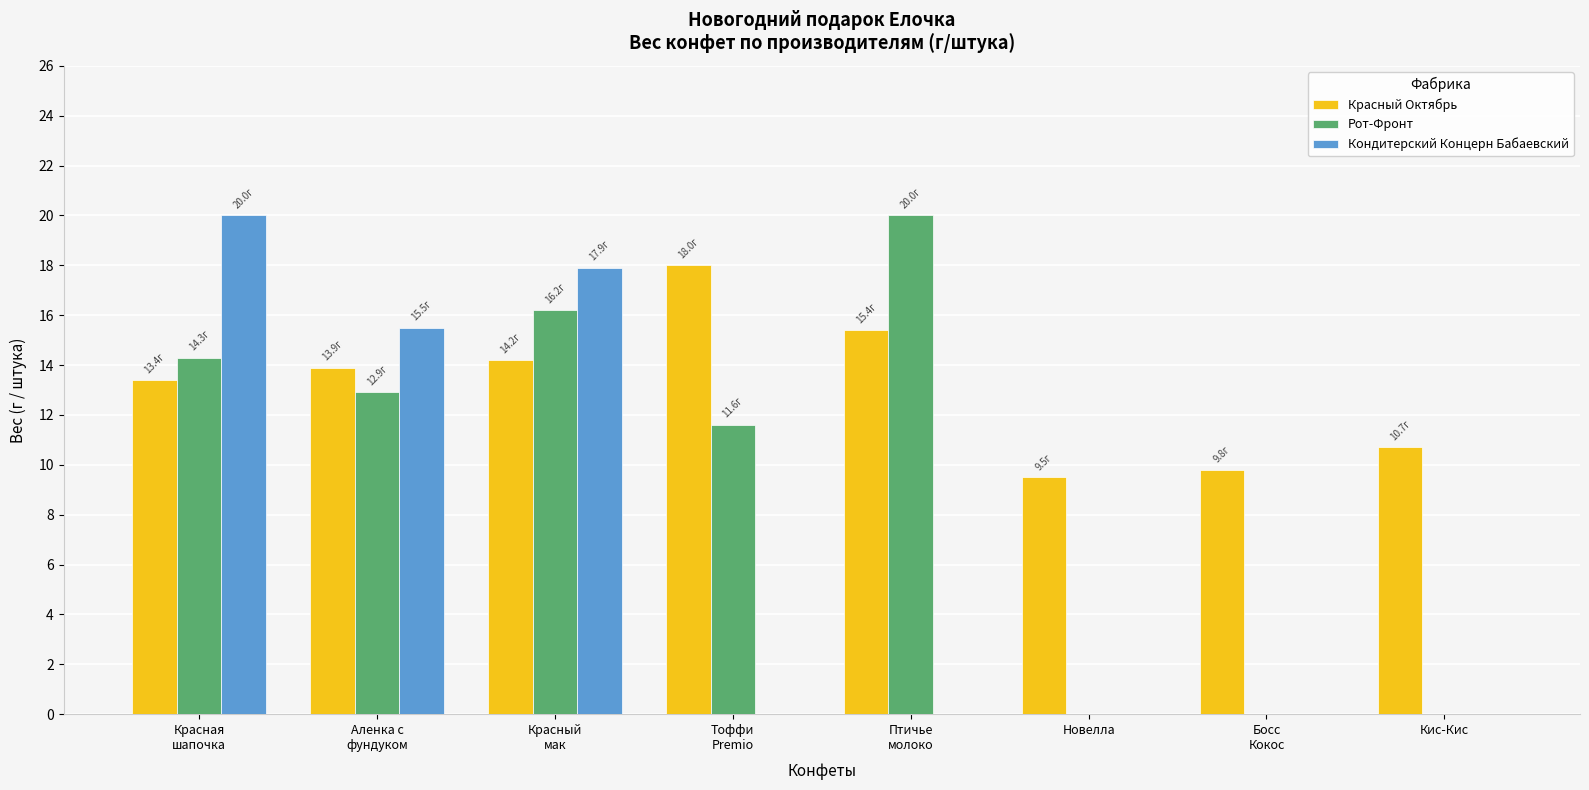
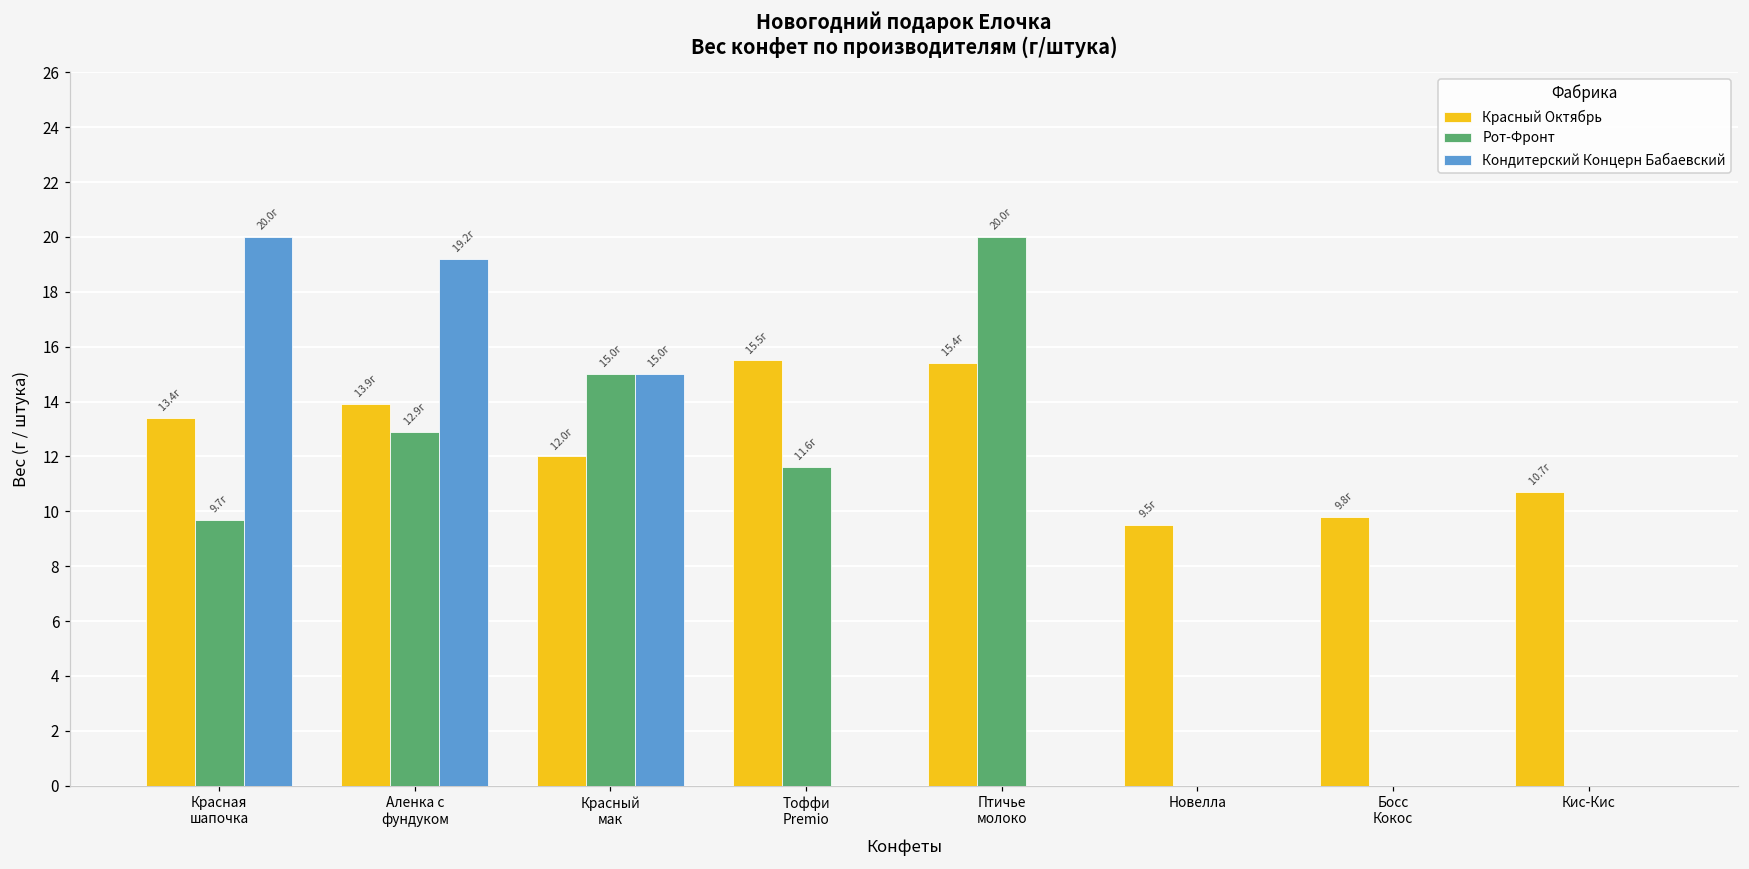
Рот-Фронт, Красная шапочка: 14.3г -> 9.7г
Кондитерский Концерн Бабаевский, Аленка с фундуком: 15.5г -> 19.2г
Красный Октябрь, Красный мак: 14.2г -> 12.0г
Рот-Фронт, Красный мак: 16.2г -> 15.0г
Кондитерский Концерн Бабаевский, Красный мак: 17.9г -> 15.0г
Красный Октябрь, Тоффи Premio: 18.0г -> 15.5г
